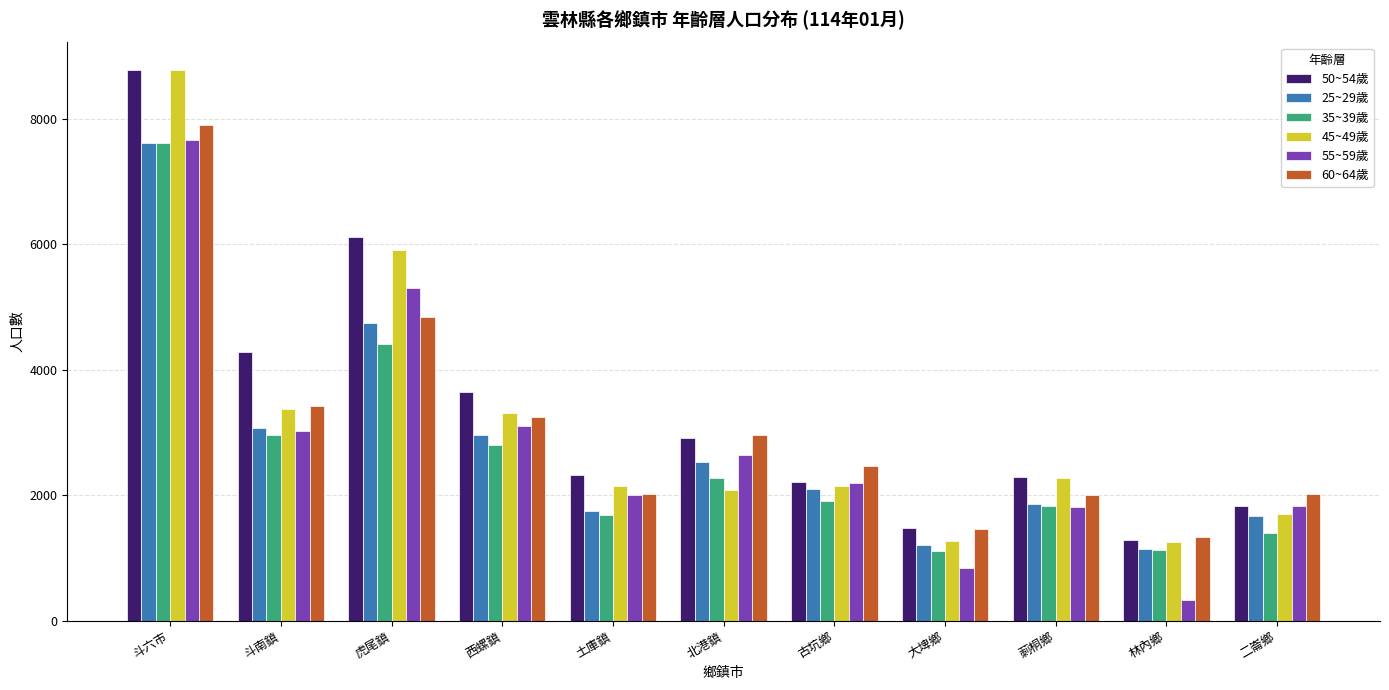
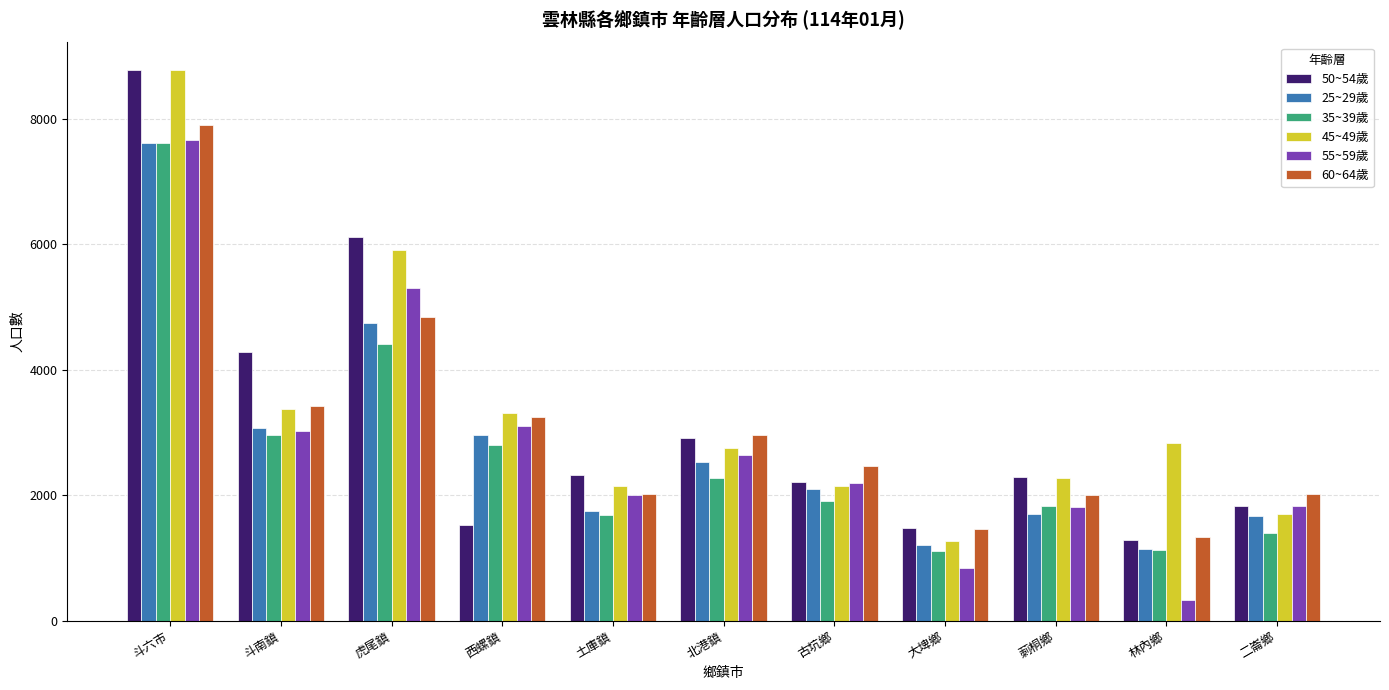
50~54歲, 西螺鎮: 3600 -> 1500
45~49歲, 北港鎮: 2100 -> 2800
25~29歲, 莿桐鄉: 1900 -> 1700
45~49歲, 林內鄉: 1300 -> 2800
